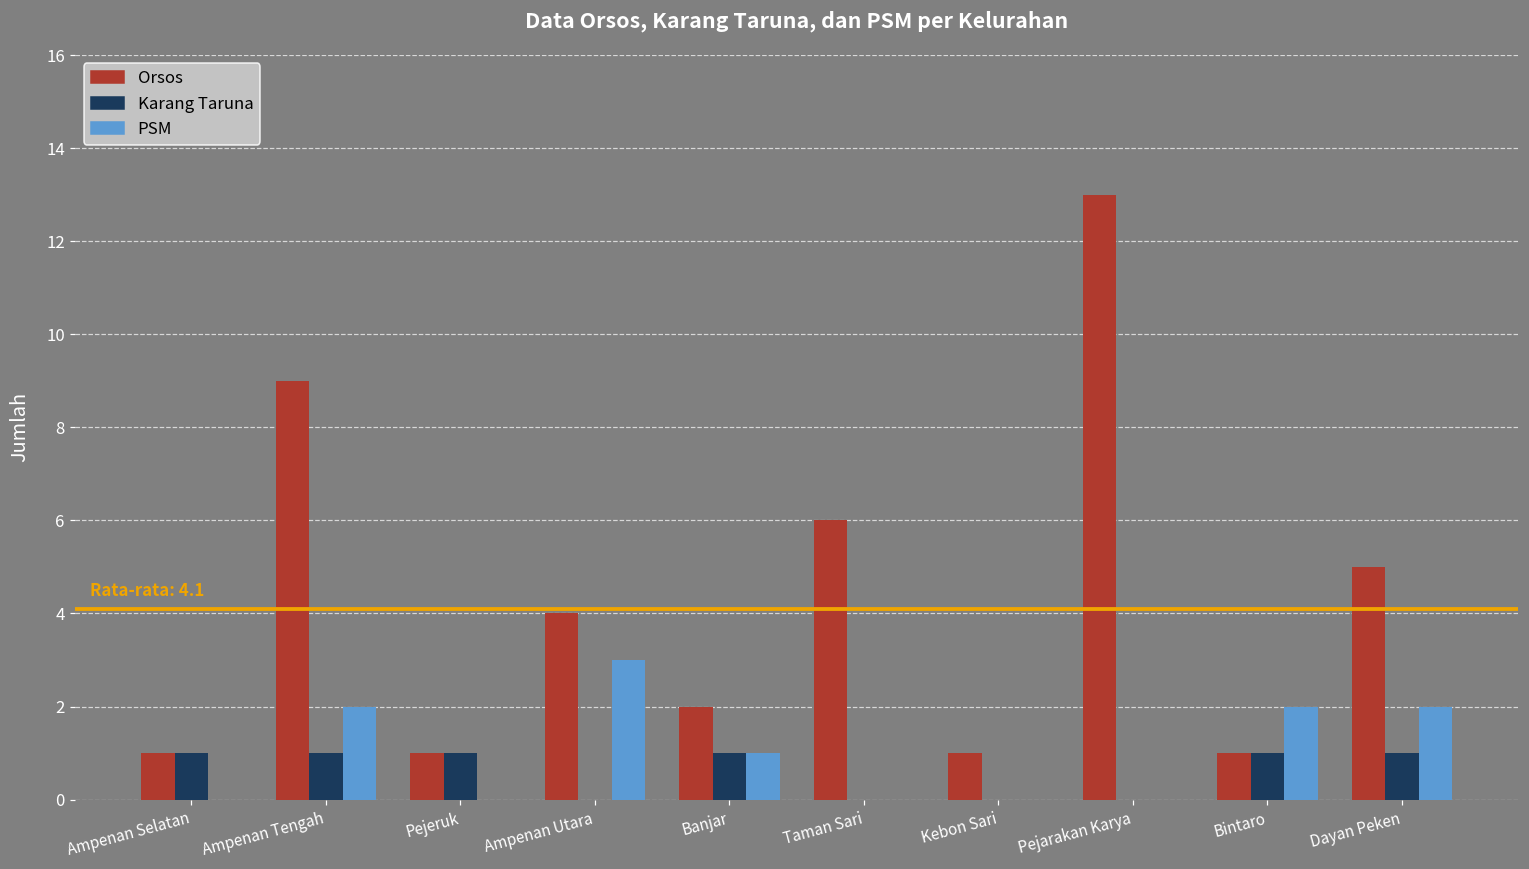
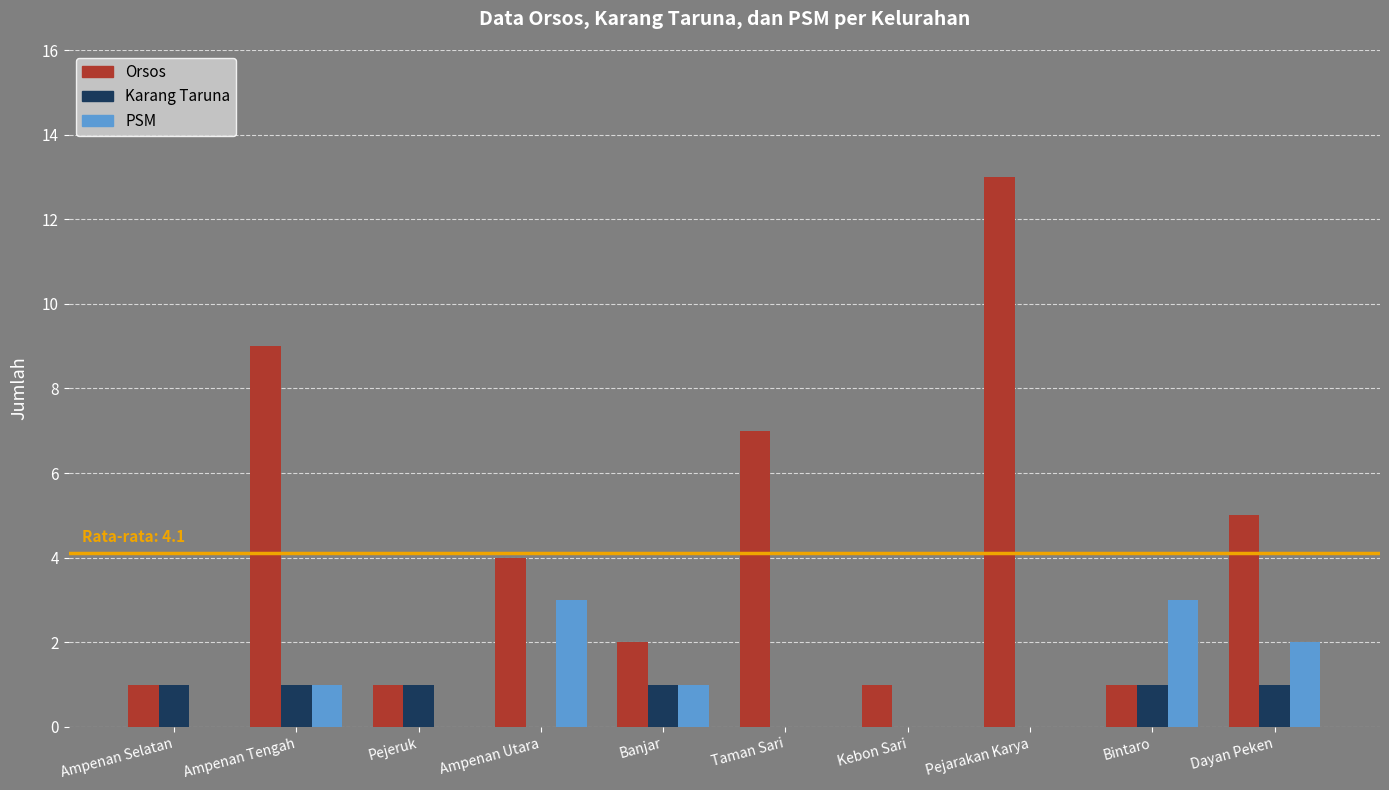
PSM, Ampenan Tengah: 2 -> 1
Orsos, Taman Sari: 6 -> 7
PSM, Bintaro: 2 -> 3
